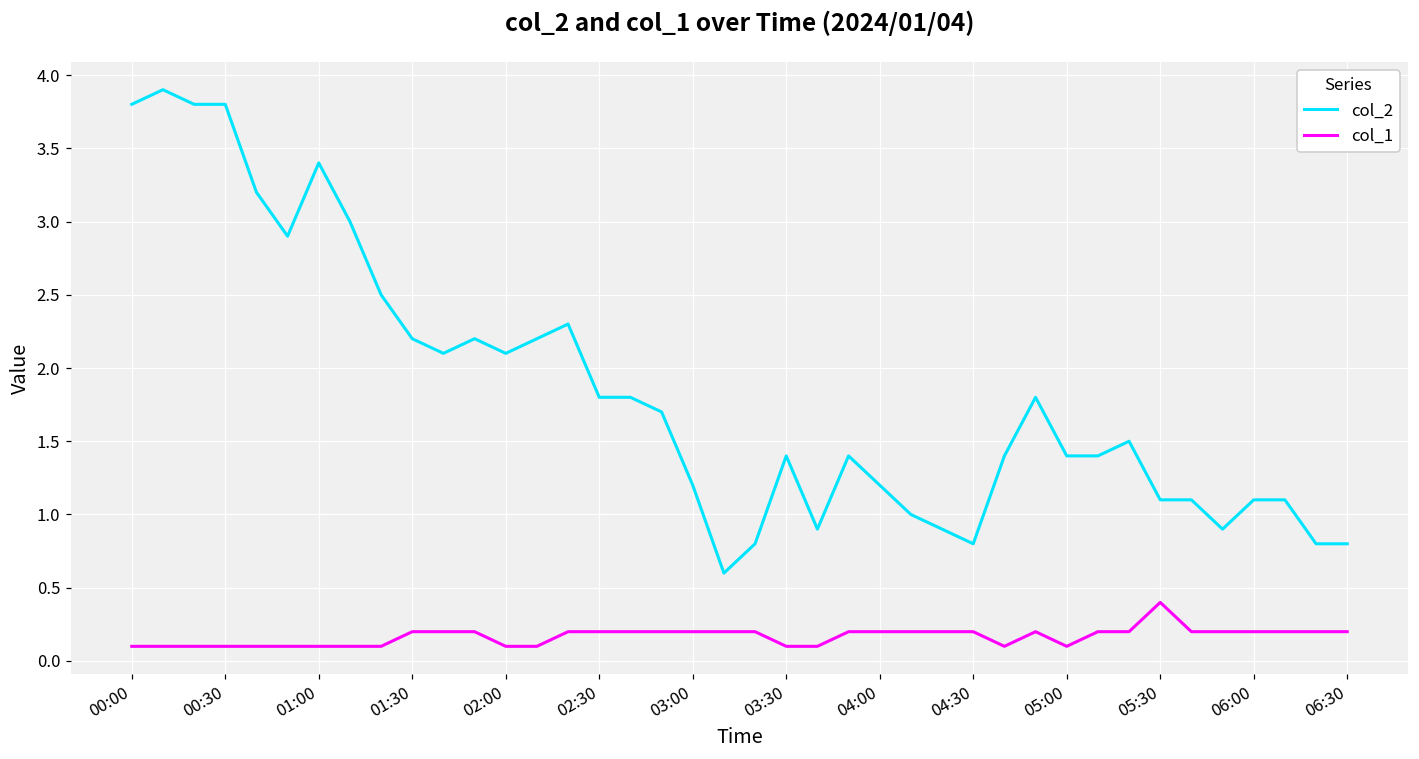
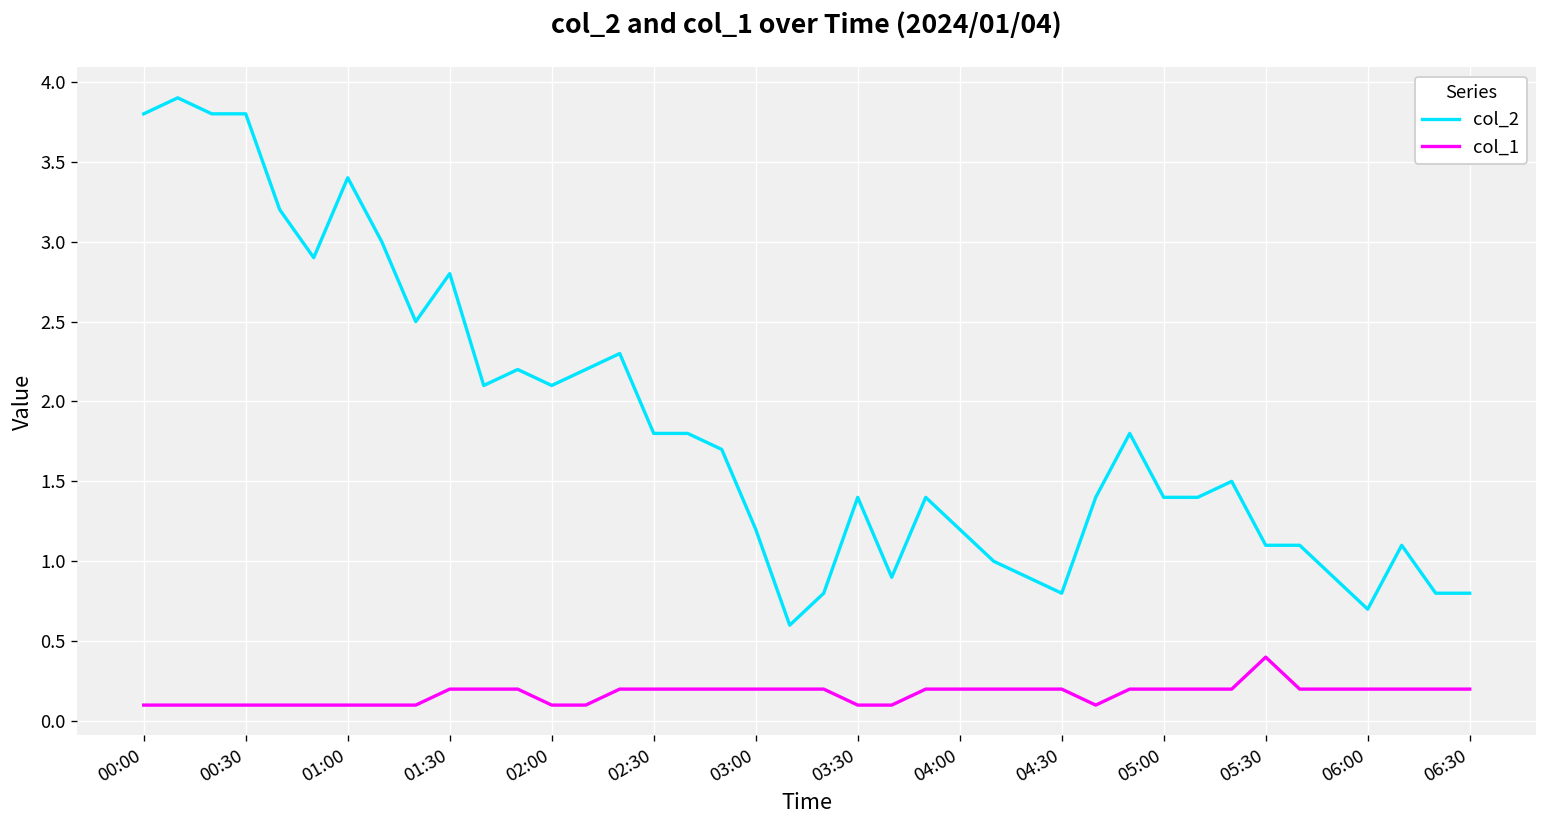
col_2, 01:30: 2.2 -> 2.8
col_1, 05:00: 0.1 -> 0.2
col_2, 06:00: 1.1 -> 0.7
